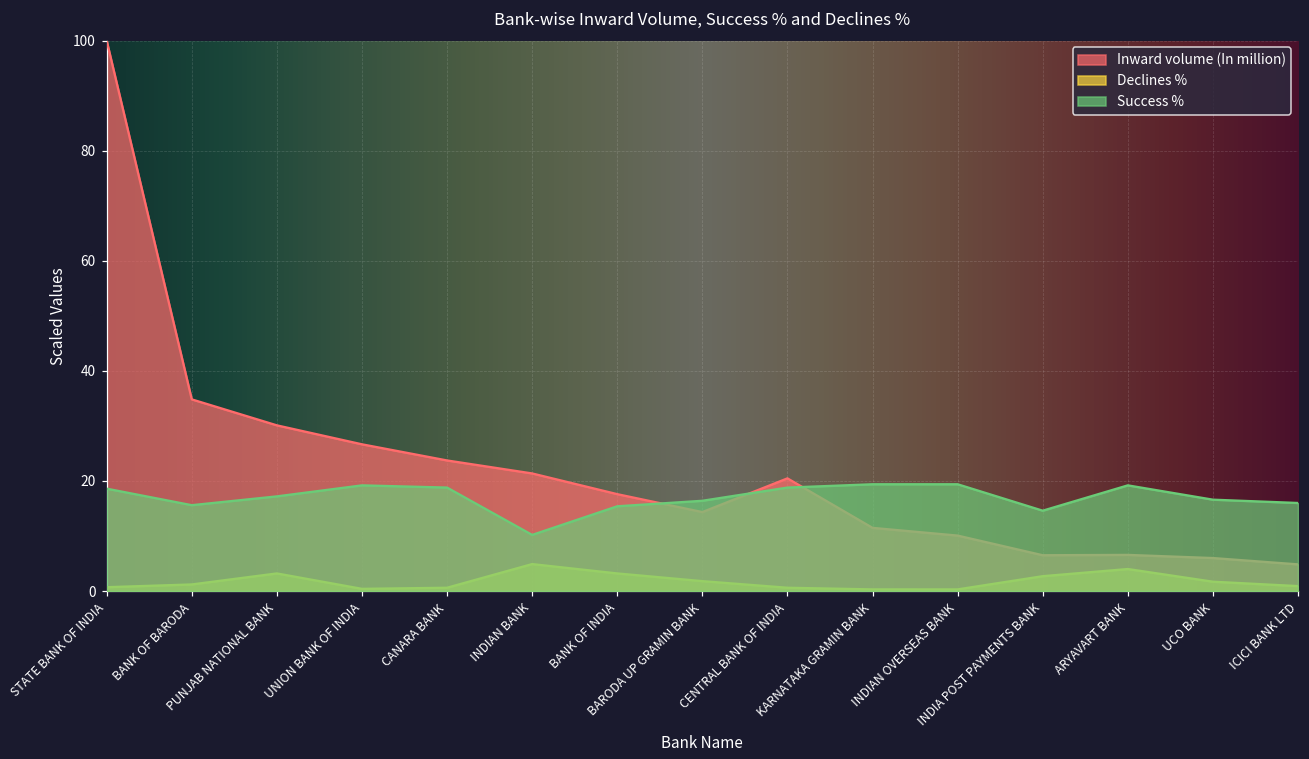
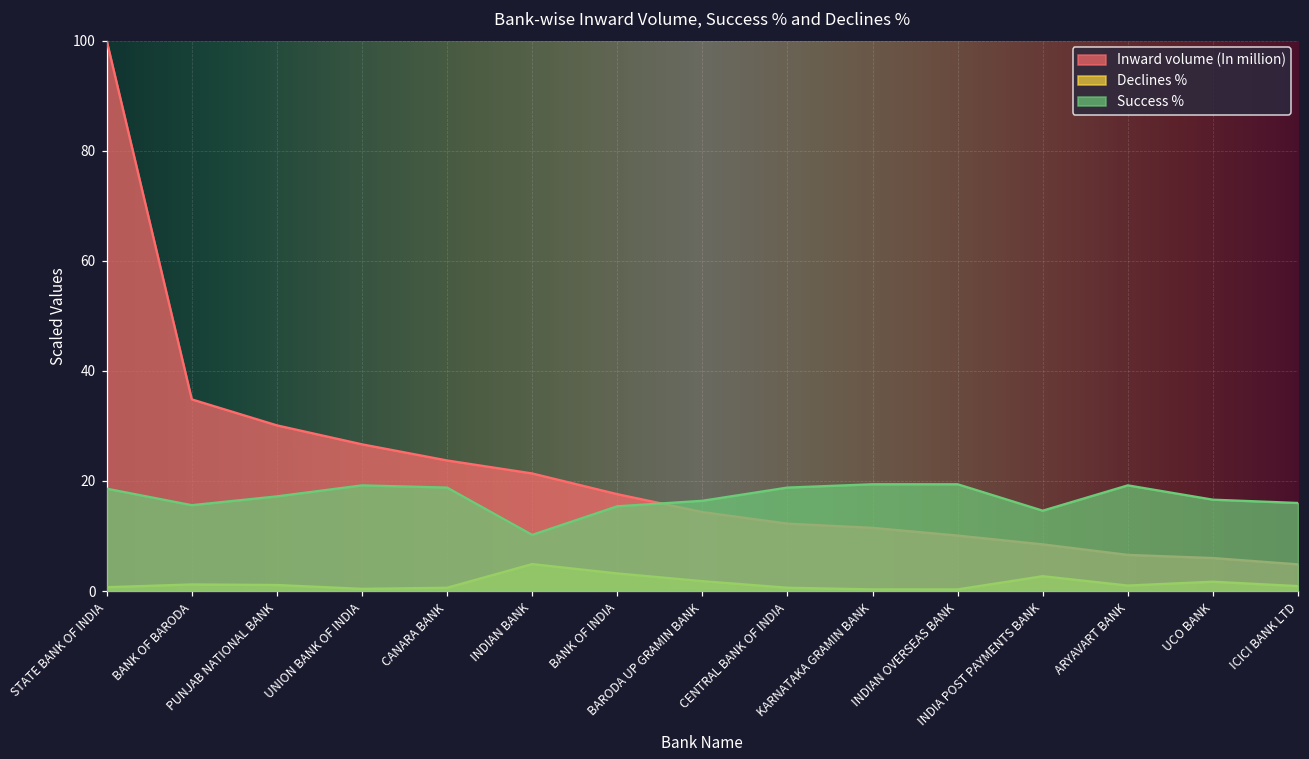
Declines %, PUNJAB NATIONAL BANK: 3 -> 1
Inward volume (In million), CENTRAL BANK OF INDIA: 20 -> 12
Inward volume (In million), INDIA POST PAYMENTS BANK: 7 -> 8
Declines %, ARYAVART BANK: 4 -> 1
